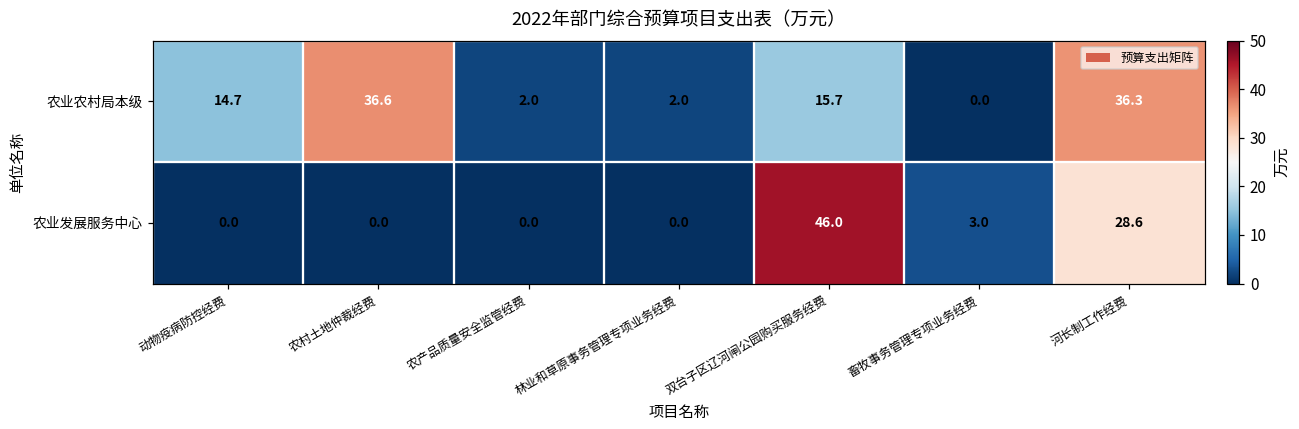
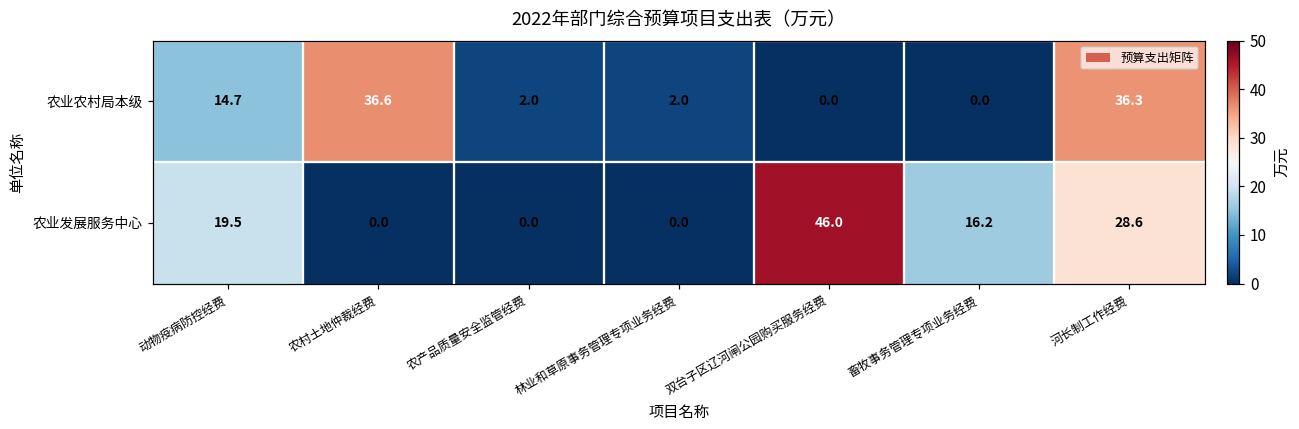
农业农村局本级, 双台子区辽河闸公园购买服务经费: 15.7 -> 0.0
农业发展服务中心, 动物疫病防控经费: 0.0 -> 19.5
农业发展服务中心, 畜牧事务管理专项业务经费: 3.0 -> 16.2
